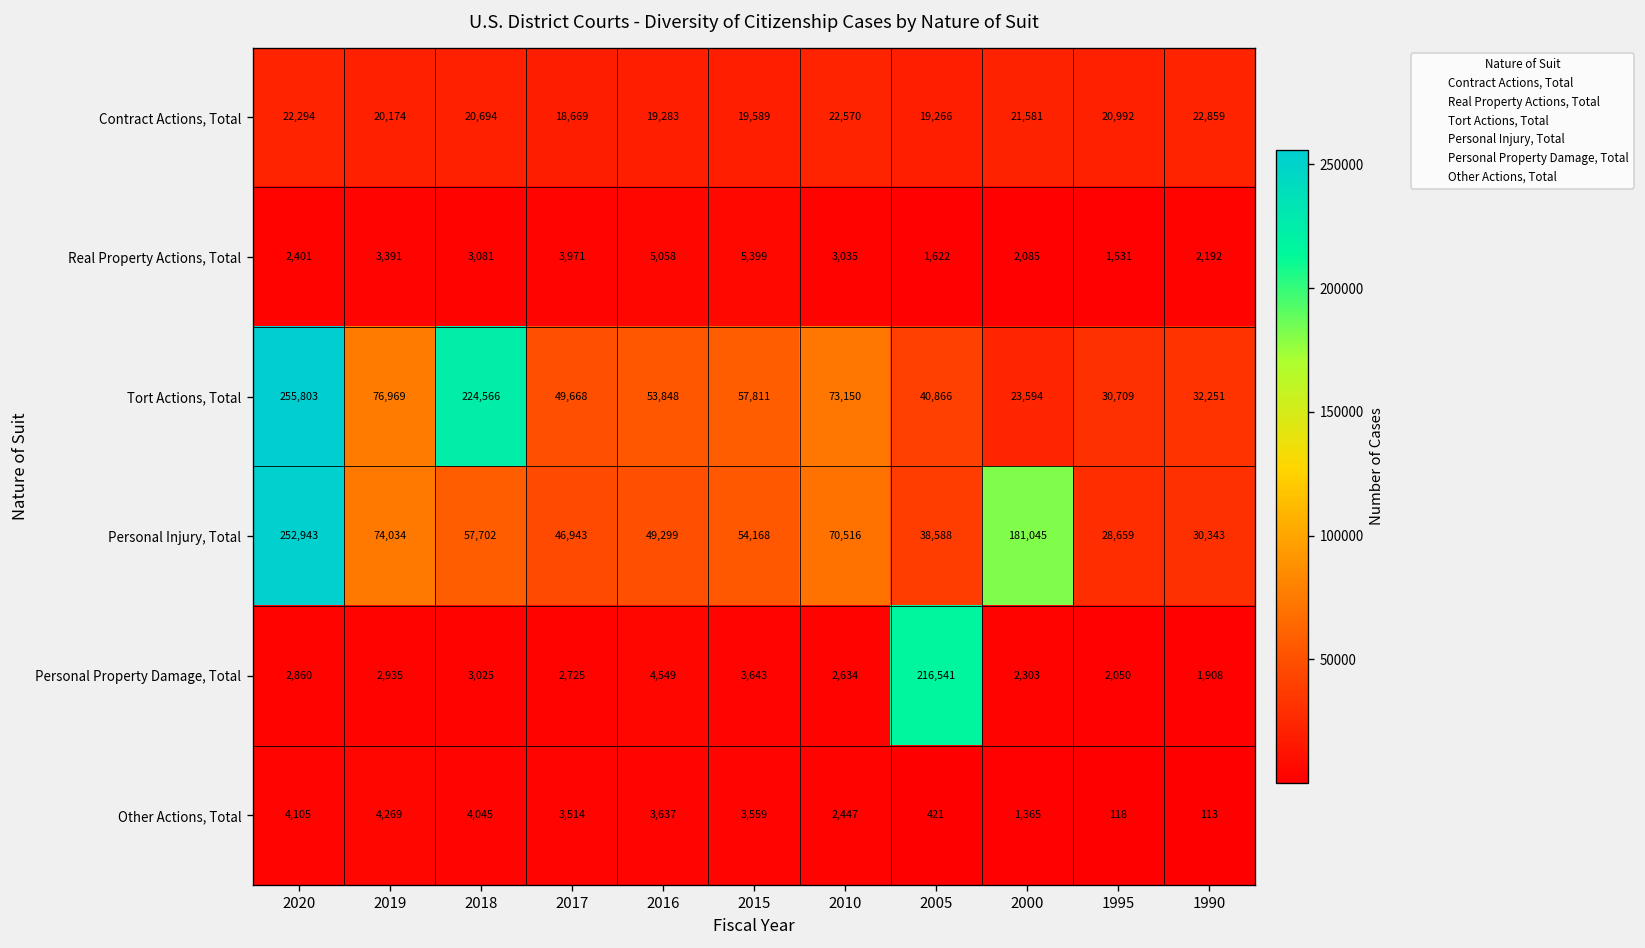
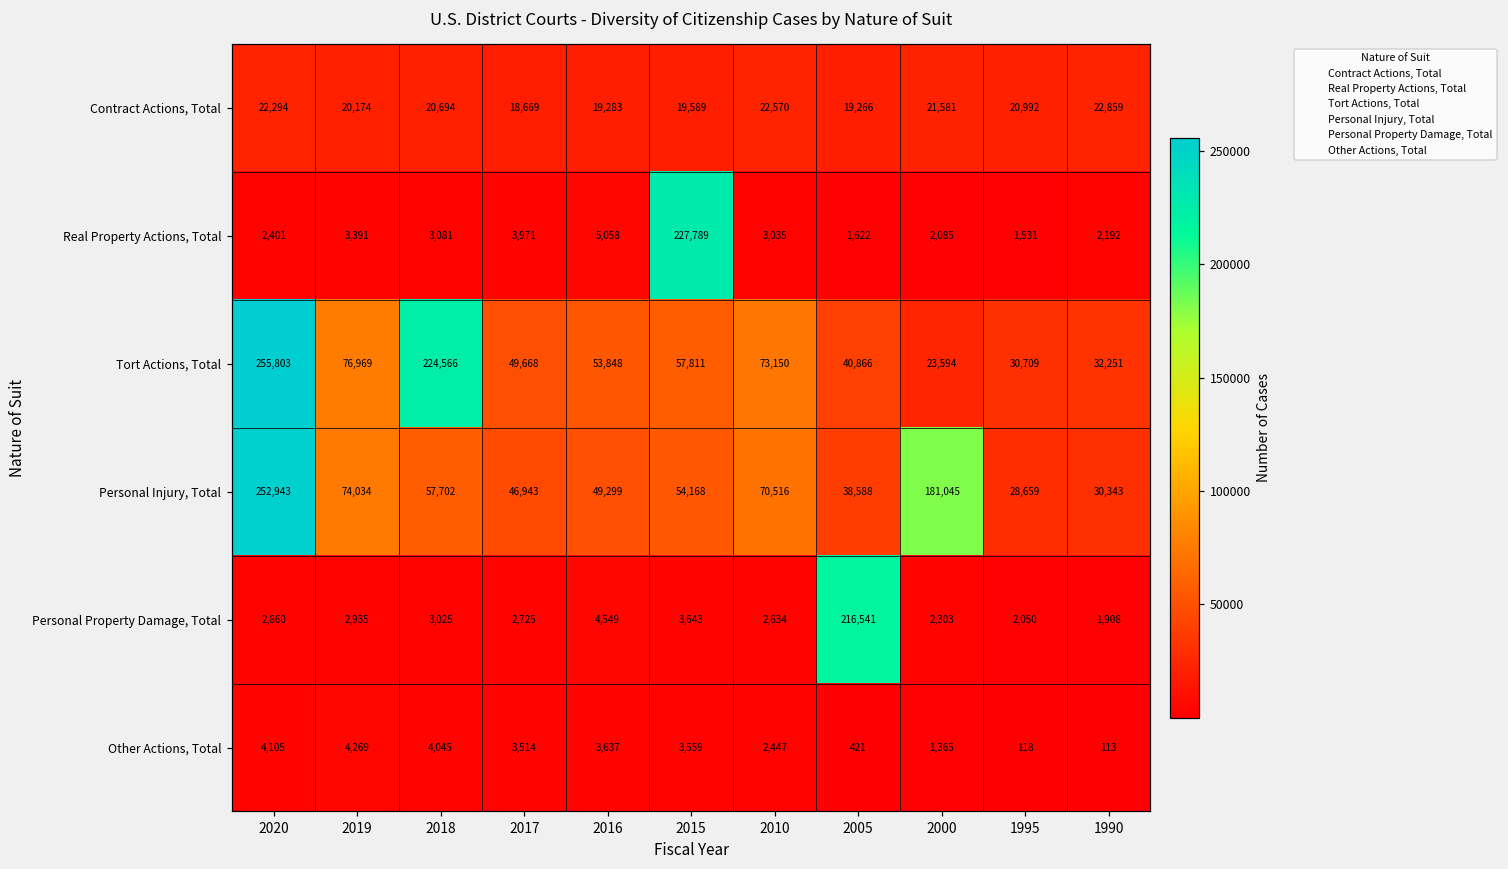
Real Property Actions, Total, 2015: 5,399 -> 227,789
